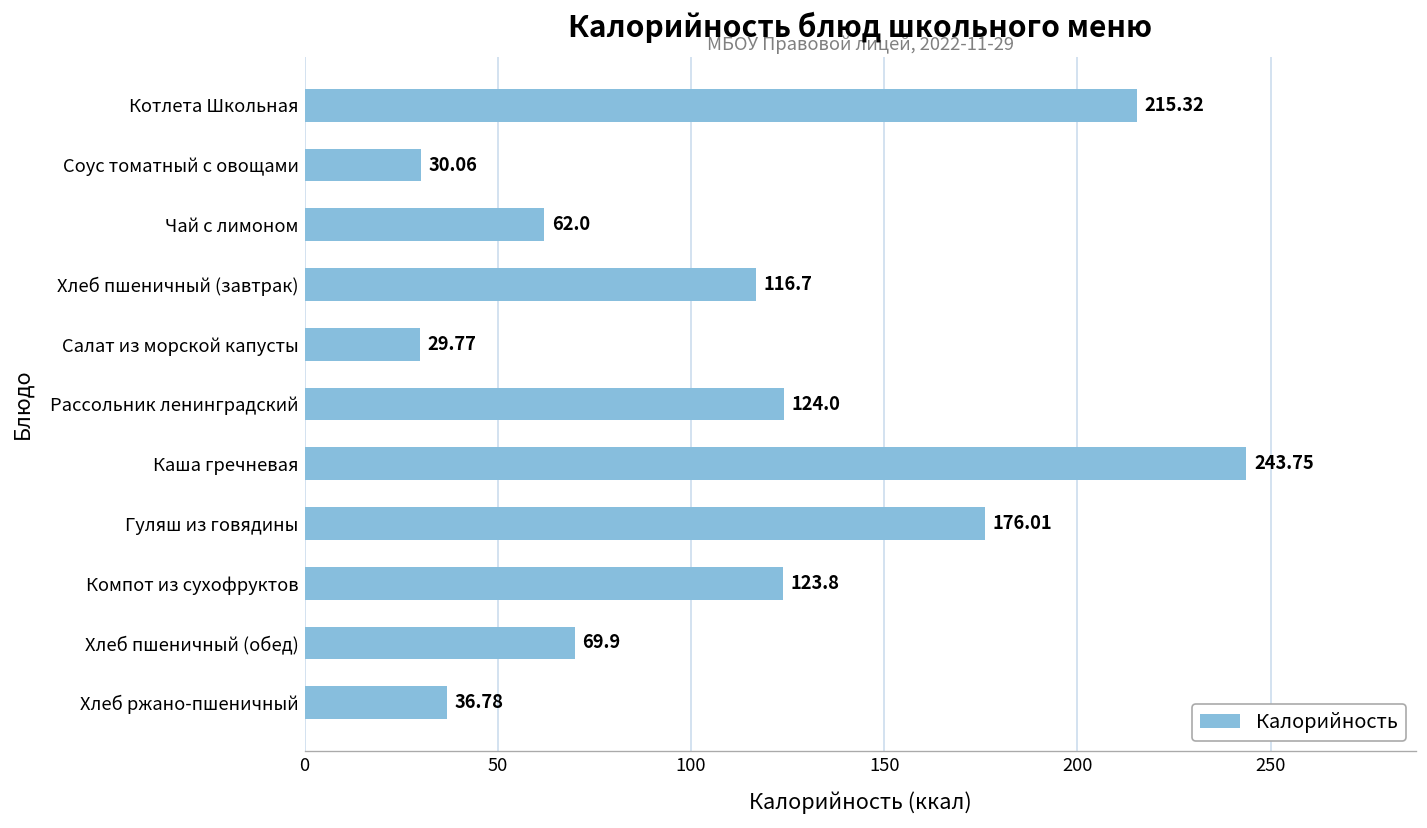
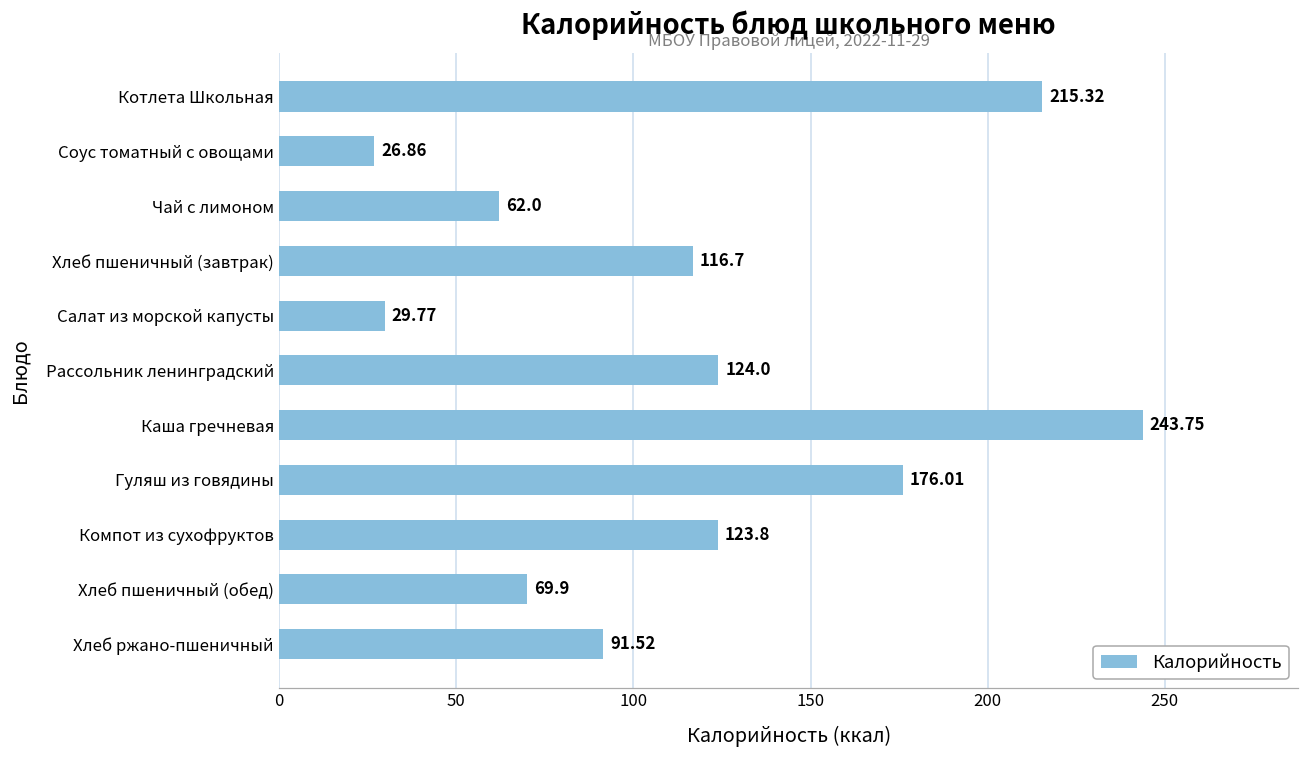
Соус томатный с овощами: 30.06 -> 26.86
Хлеб ржано-пшеничный: 36.78 -> 91.52
